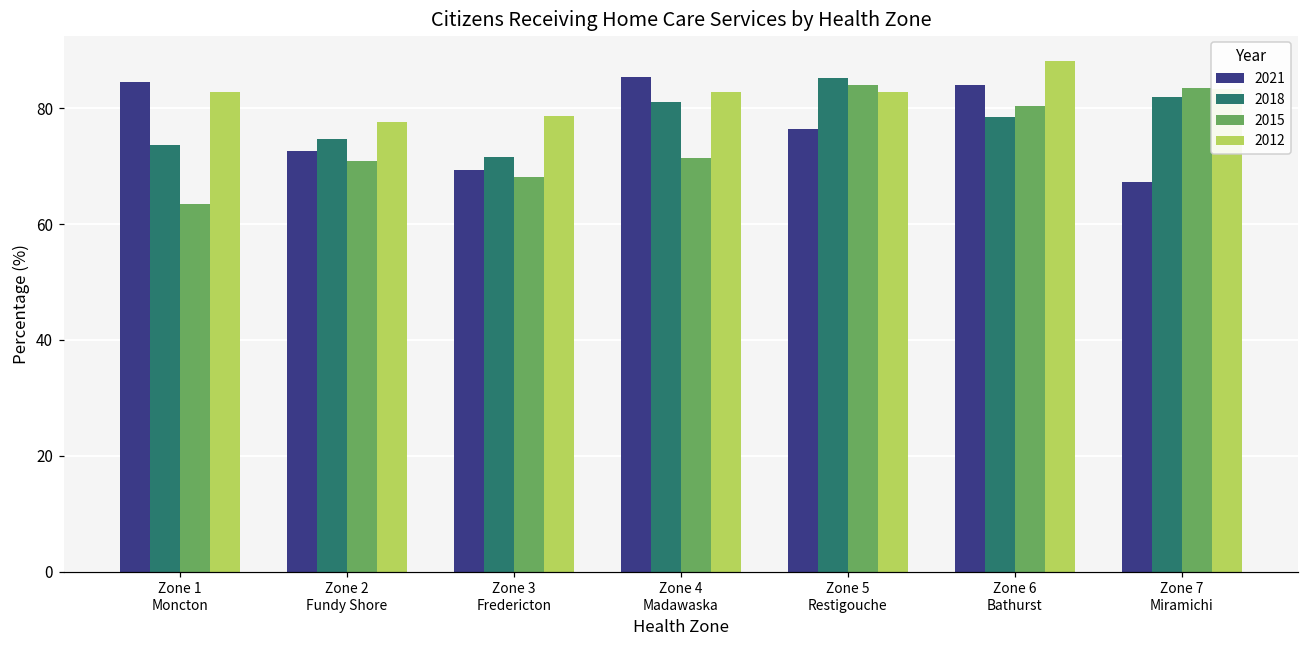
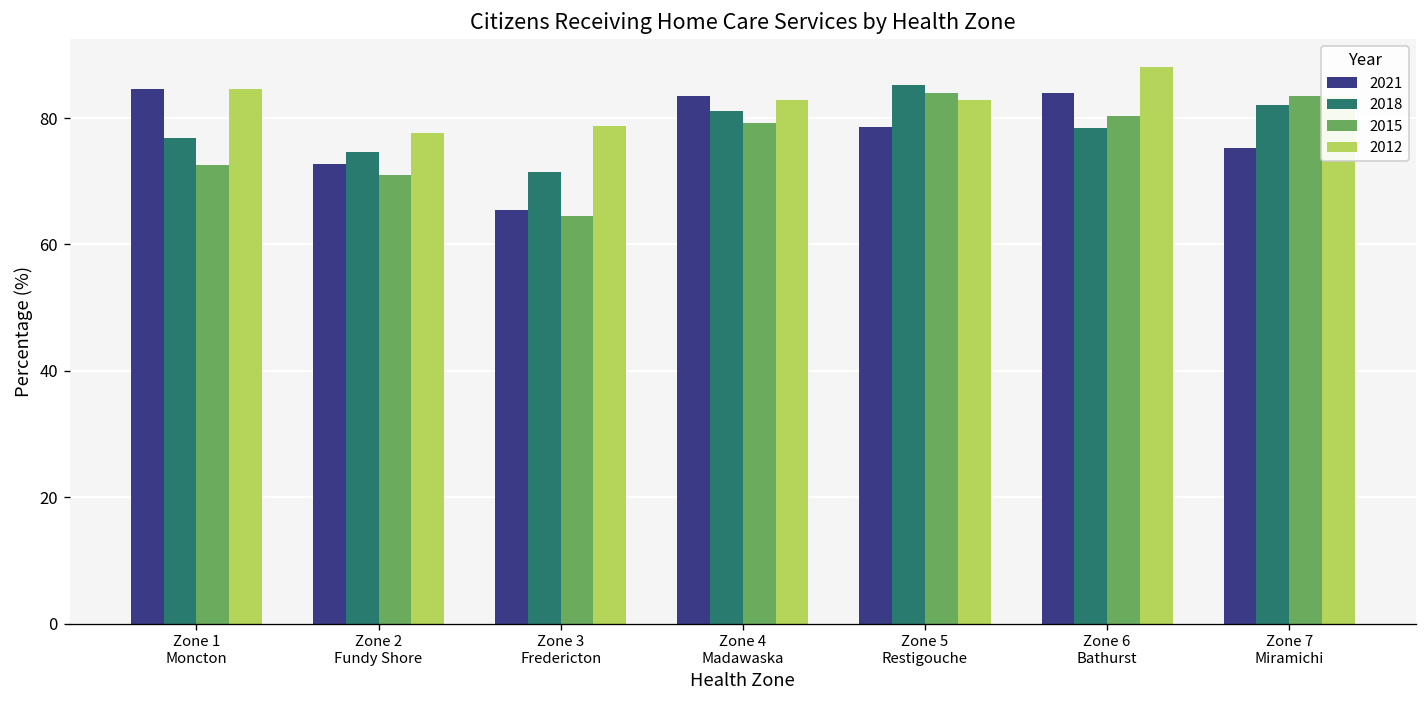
2018, Zone 1 Moncton: 74 -> 77
2015, Zone 1 Moncton: 63 -> 73
2012, Zone 1 Moncton: 83 -> 85
2021, Zone 3 Fredericton: 69 -> 66
2015, Zone 3 Fredericton: 68 -> 65
2021, Zone 4 Madawaska: 85 -> 84
2015, Zone 4 Madawaska: 71 -> 79
2021, Zone 5 Restigouche: 76 -> 79
2021, Zone 7 Miramichi: 67 -> 75
